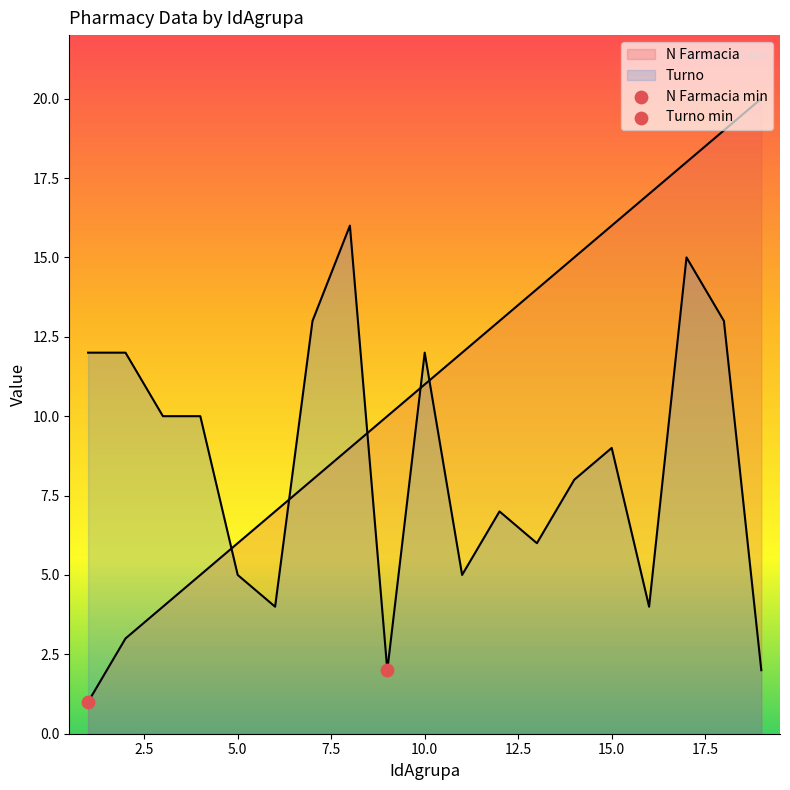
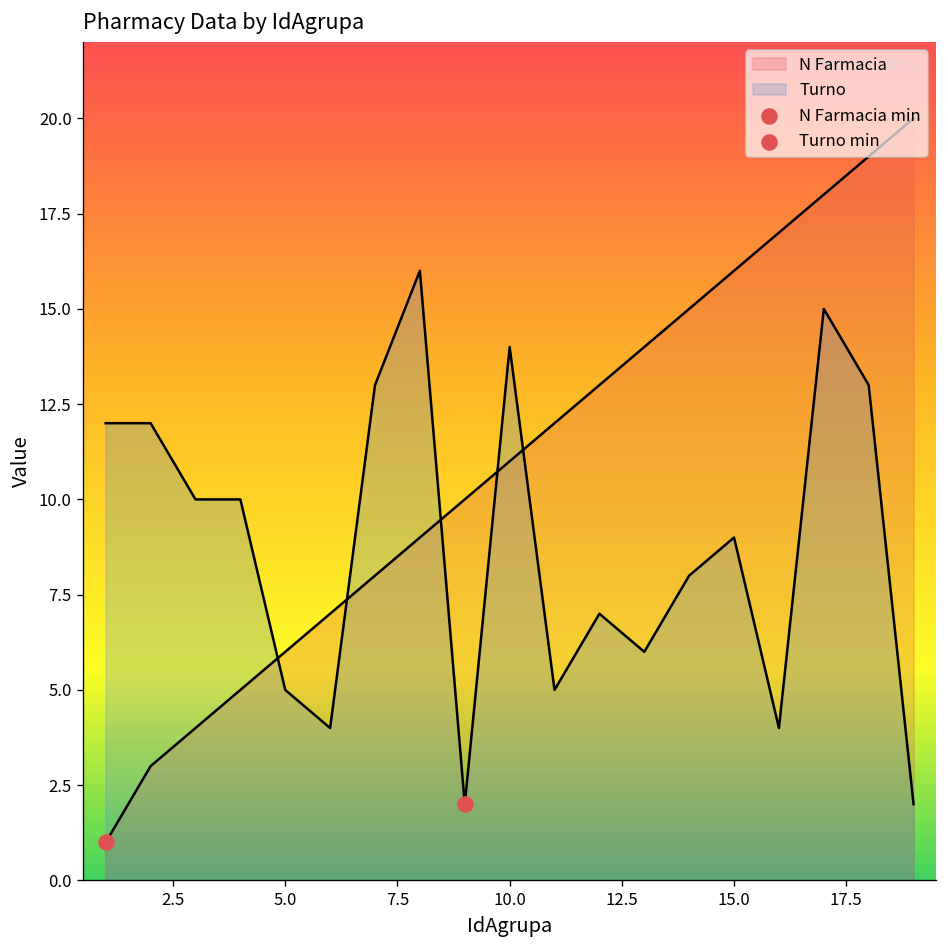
Turno, 10.0: 12 -> 14
